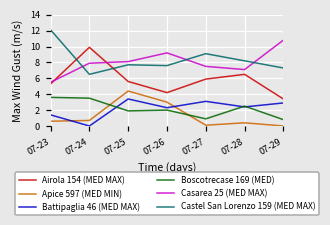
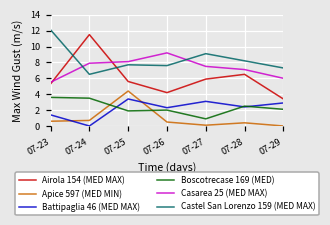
Airola 154 (MED MAX), 07-24: 10 -> 12
Apice 597 (MED MIN), 07-26: 3 -> 1
Boscotrecase 169 (MED), 07-29: 1 -> 2
Casarea 25 (MED MAX), 07-29: 11 -> 6
